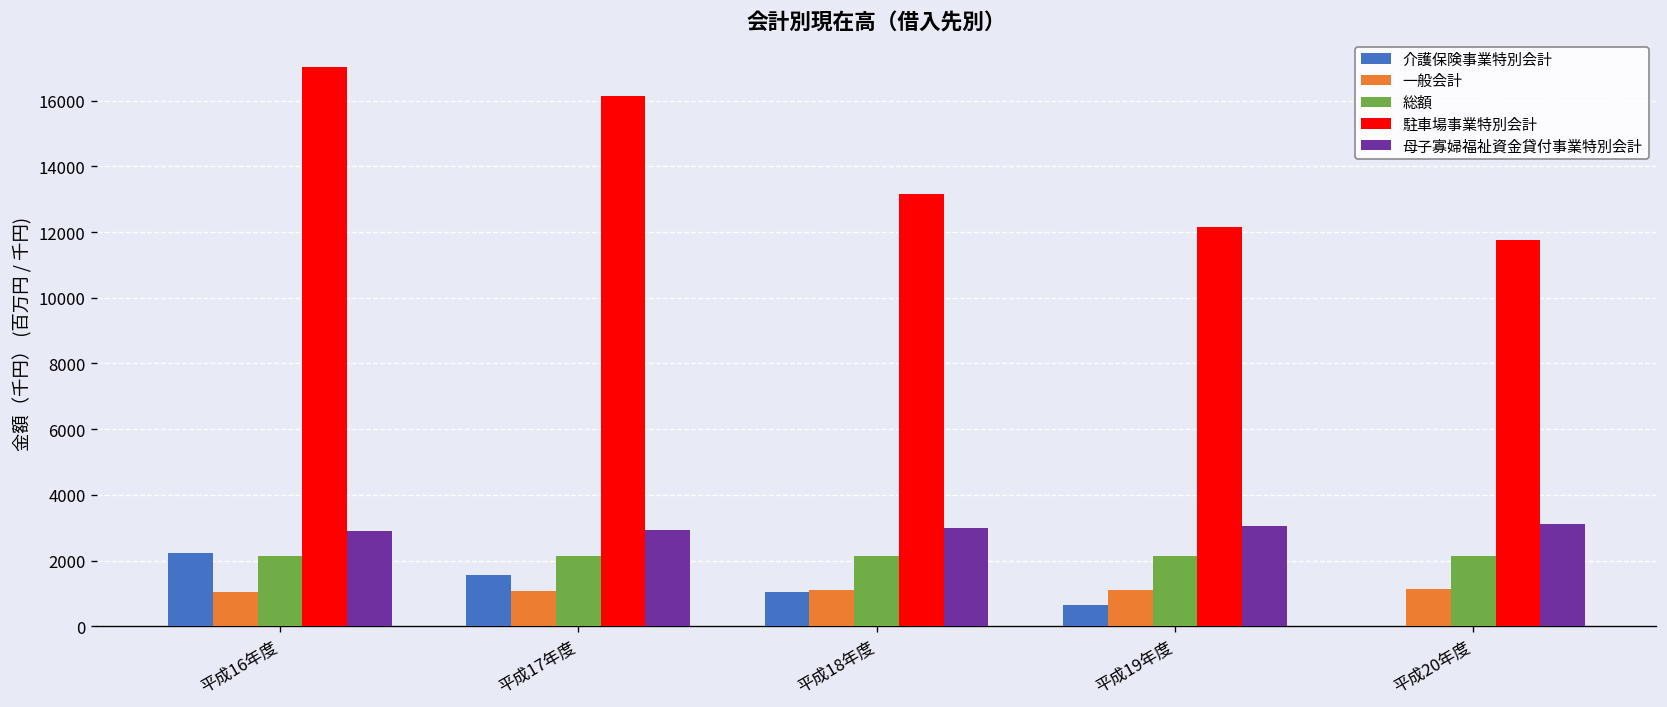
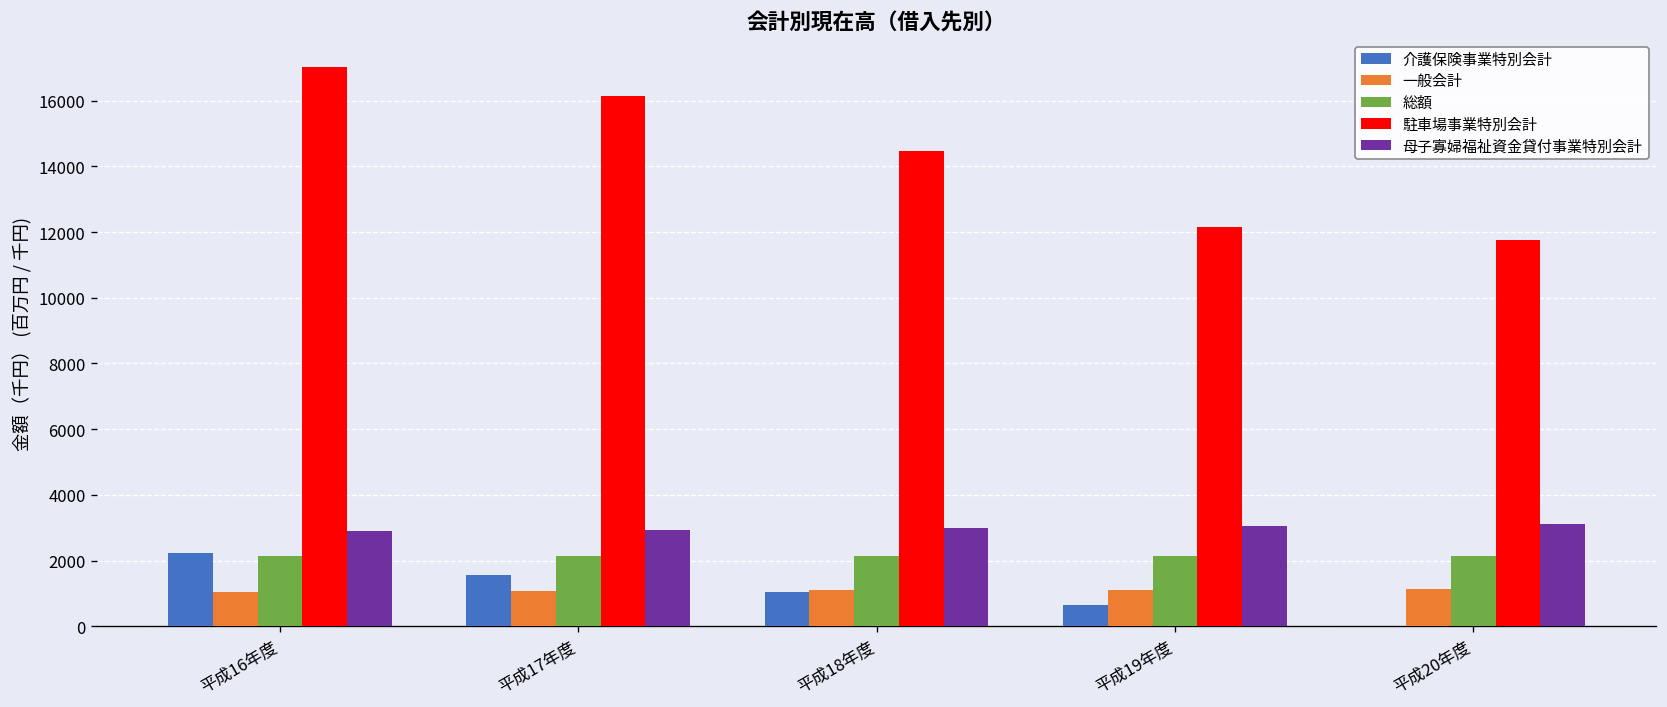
駐車場事業特別会計, 平成18年度: 13200 -> 14500
